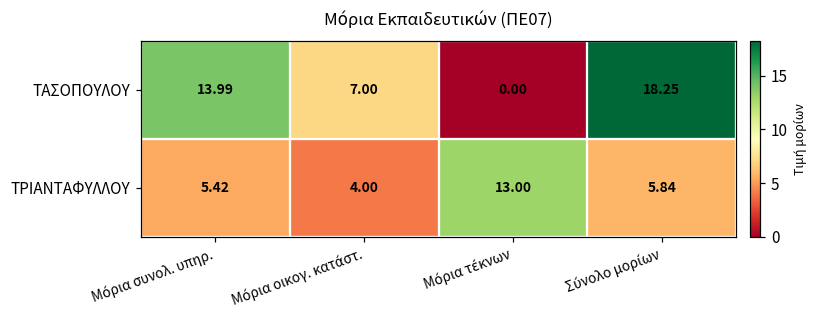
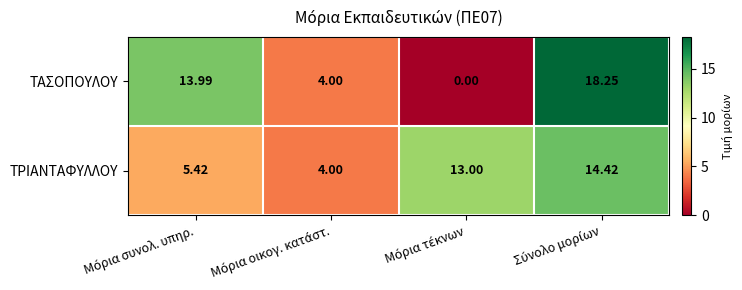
ΤΑΣΟΠΟΥΛΟΥ, Μόρια οικογ. κατάστ.: 7.00 -> 4.00
ΤΡΙΑΝΤΑΦΥΛΛΟΥ, Σύνολο μορίων: 5.84 -> 14.42
